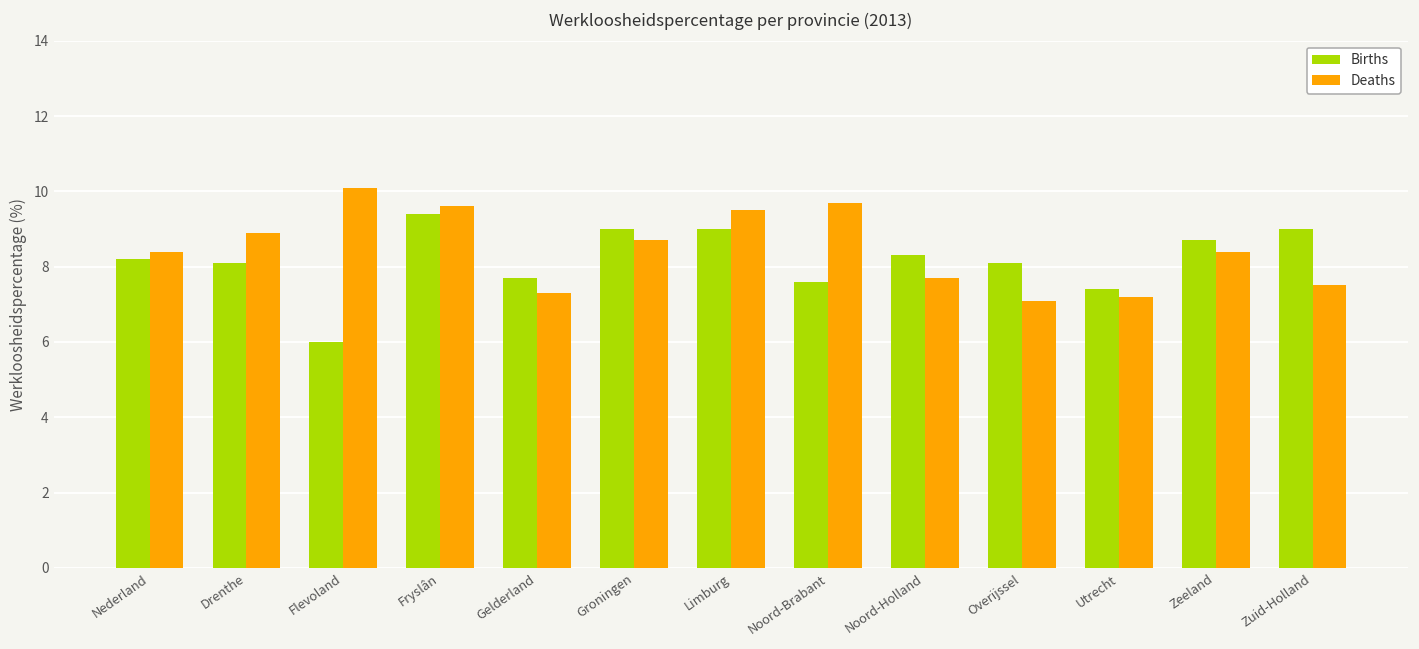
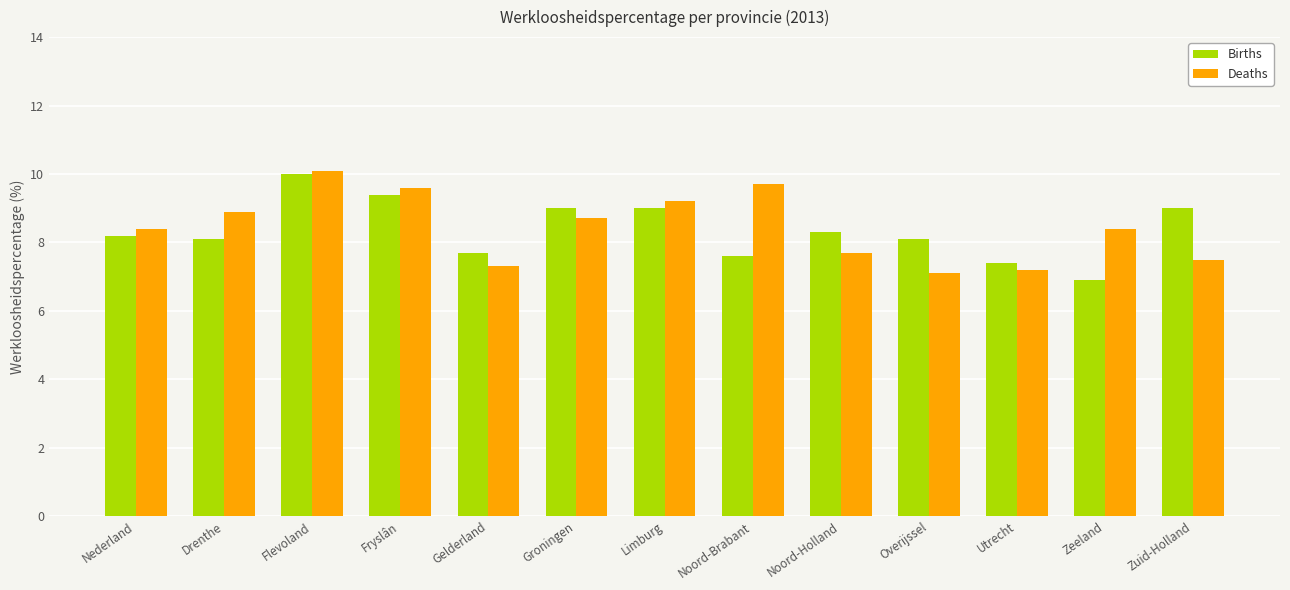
Births, Flevoland: 6 -> 10
Deaths, Limburg: 9.5 -> 9.2
Births, Zeeland: 8.7 -> 6.9
